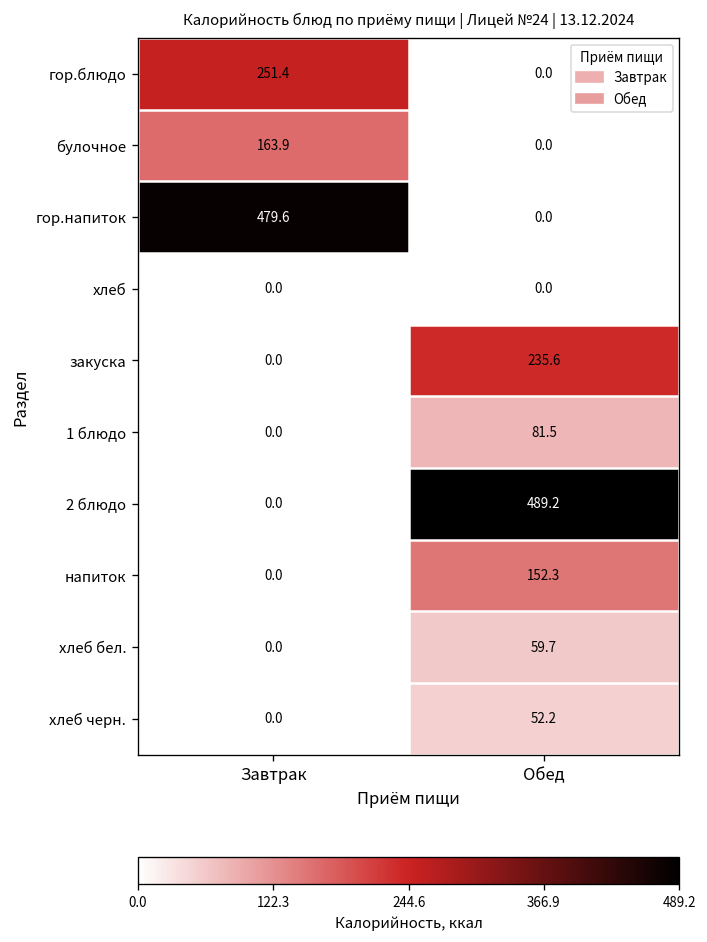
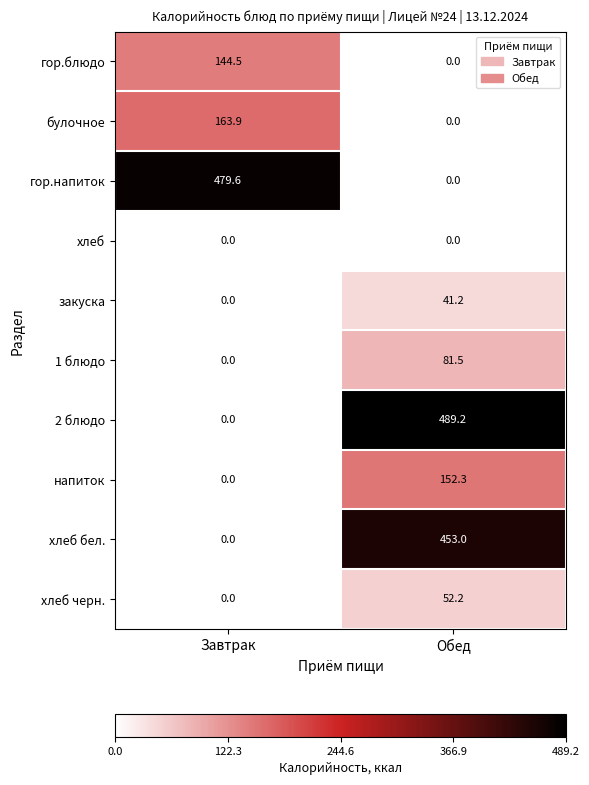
гор.блюдо, Завтрак: 251.4 -> 144.5
закуска, Обед: 235.6 -> 41.2
хлеб бел., Обед: 59.7 -> 453.0
